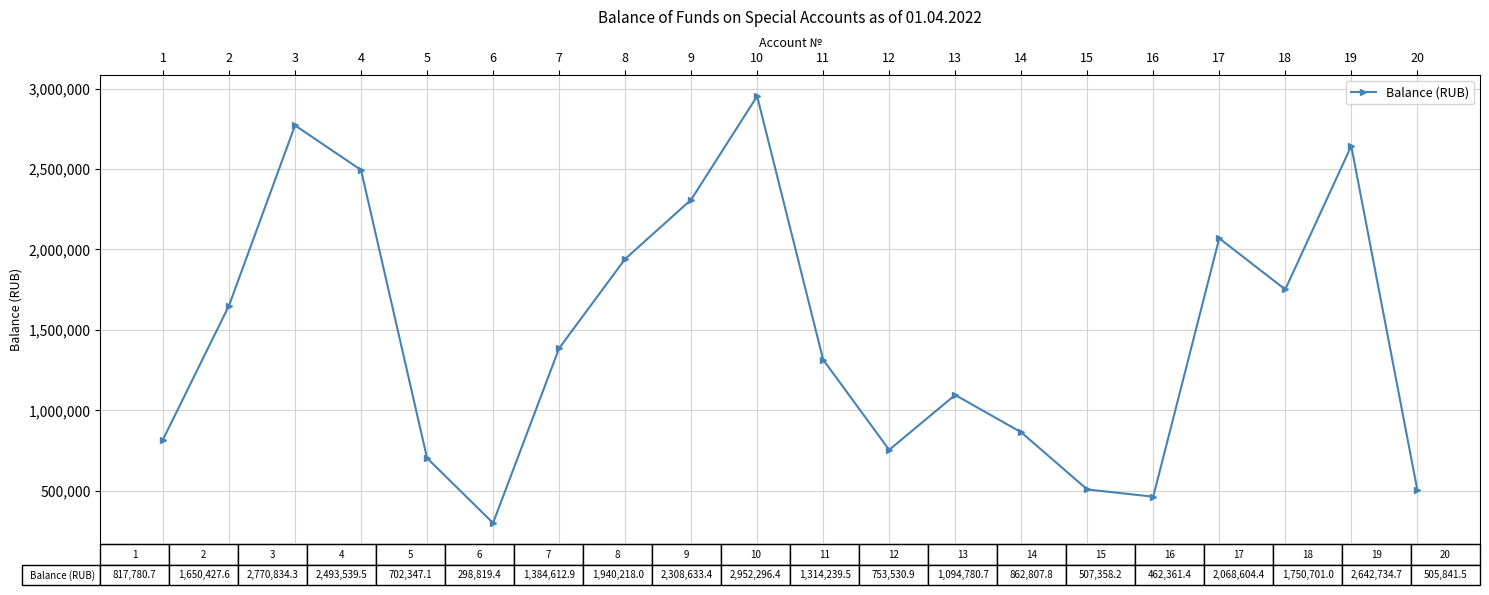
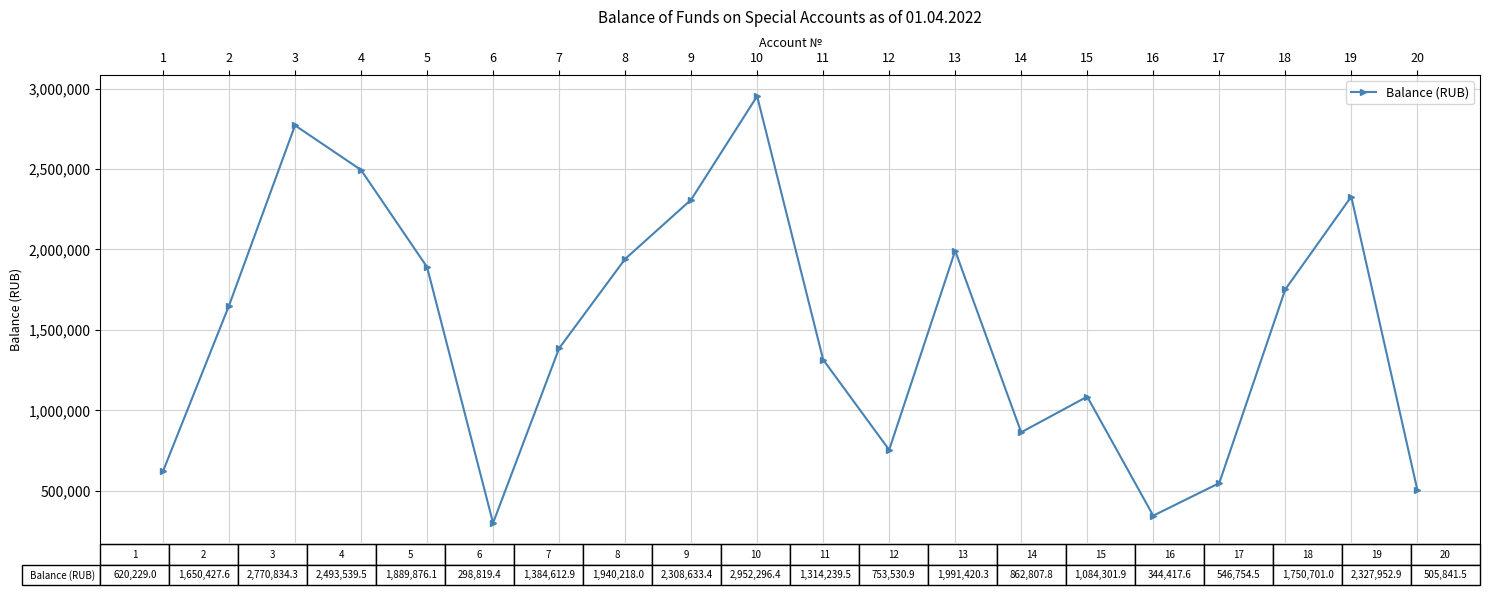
1: 817,780.7 -> 620,229.0
5: 702,347.1 -> 1,889,876.1
13: 1,094,780.7 -> 1,991,420.3
15: 507,358.2 -> 1,084,301.9
16: 462,361.4 -> 344,417.6
17: 2,068,604.4 -> 546,754.5
19: 2,642,734.7 -> 2,327,952.9
